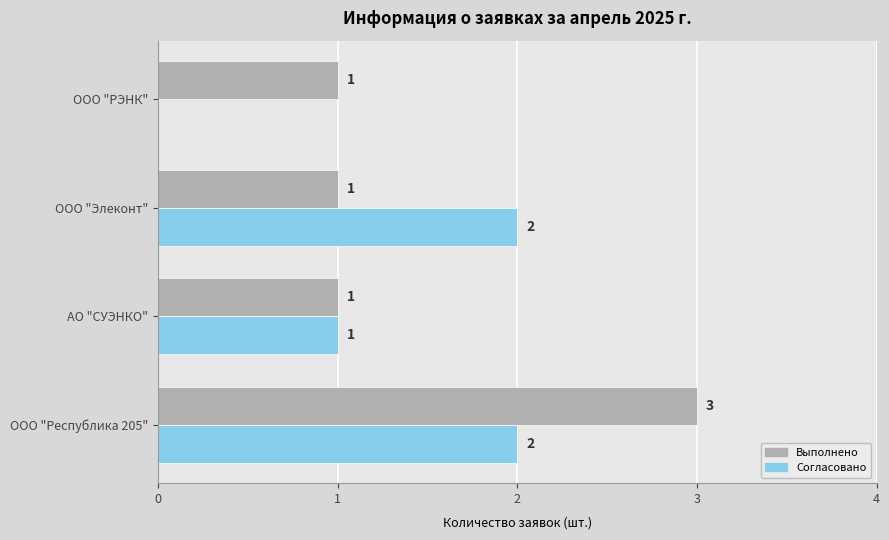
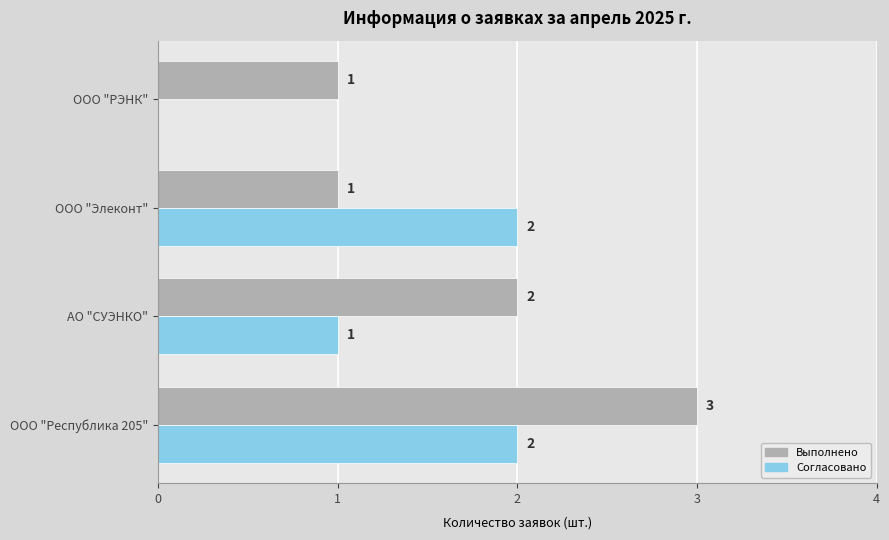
Выполнено, АО "СУЭНКО": 1 -> 2
